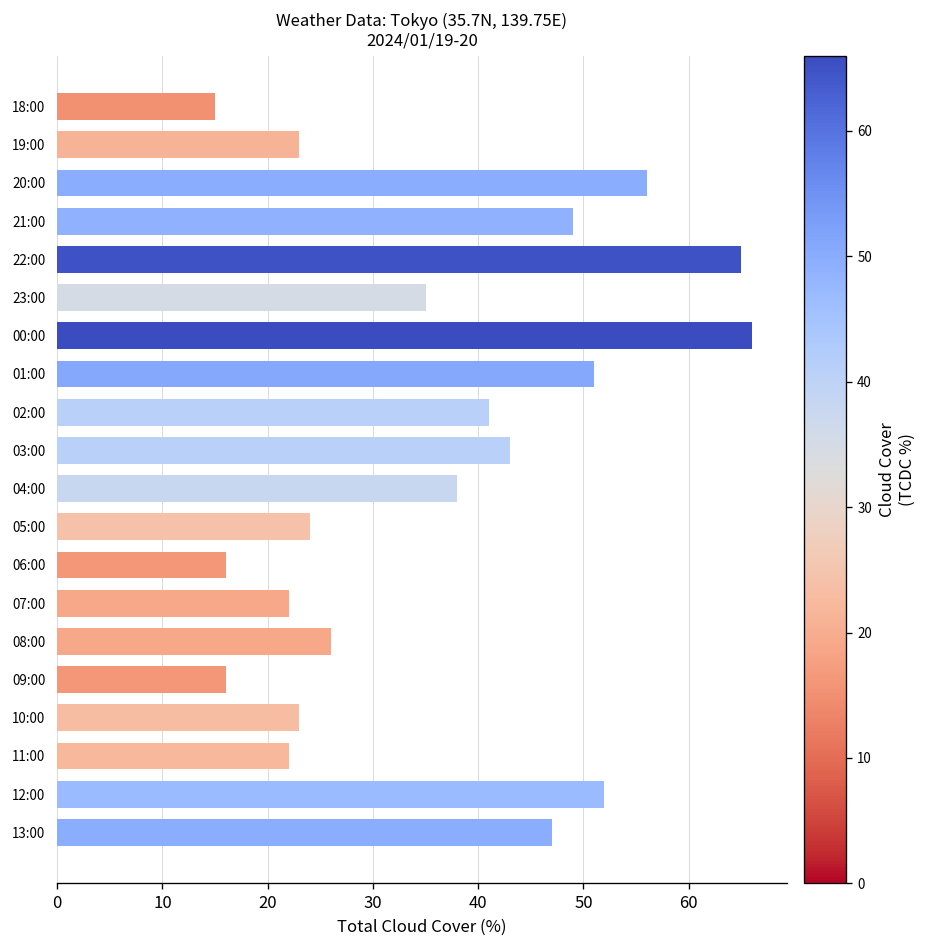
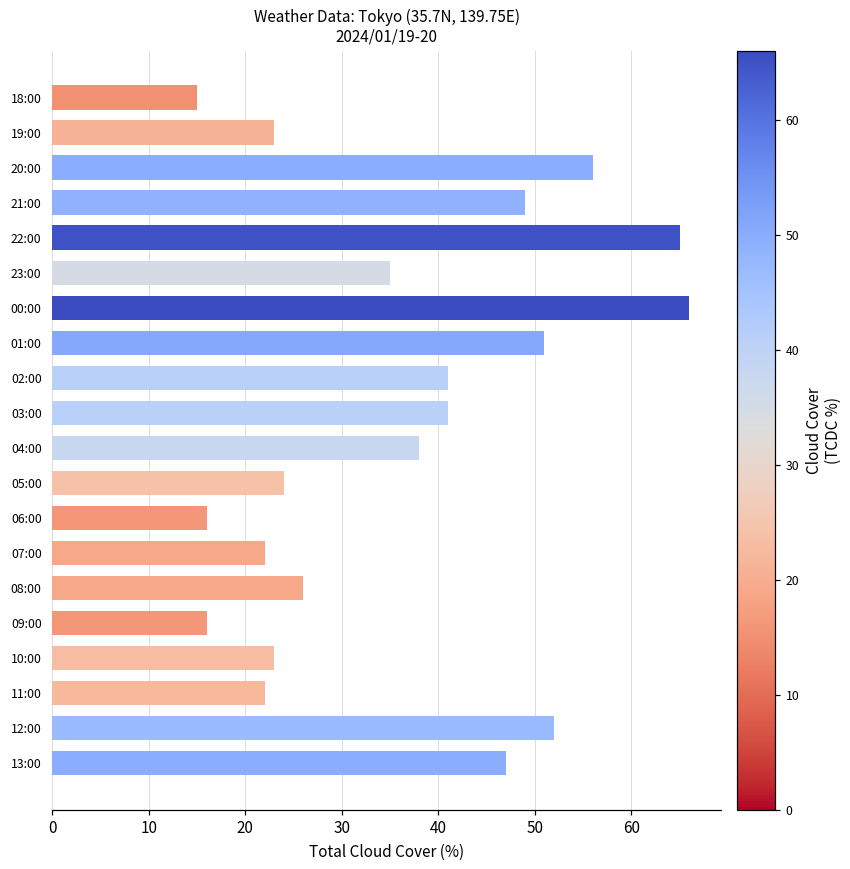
03:00: 43 -> 41
